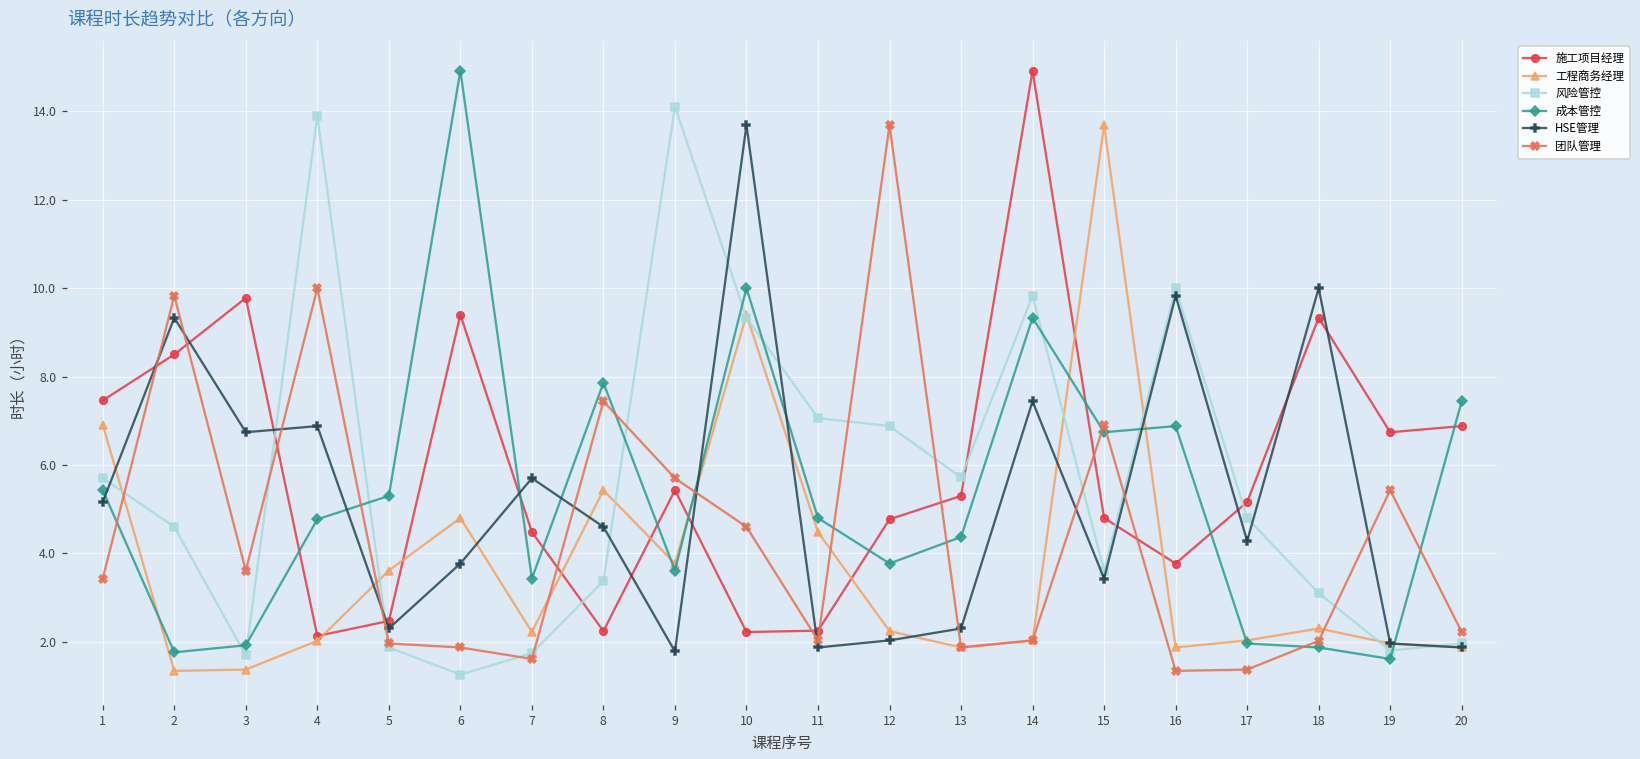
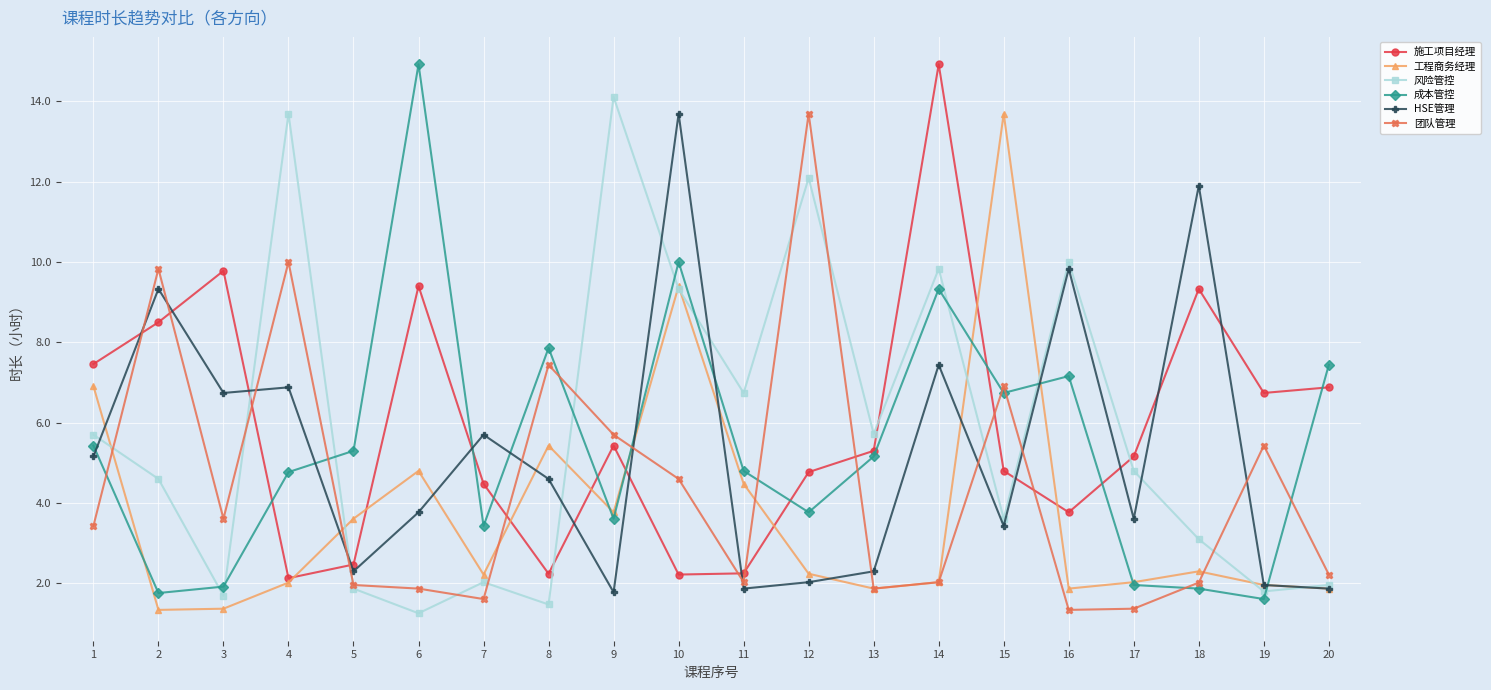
风险管控, 4: 13.9 -> 13.7
风险管控, 7: 1.7 -> 2.0
风险管控, 8: 3.4 -> 1.5
风险管控, 11: 7.1 -> 6.7
风险管控, 12: 6.9 -> 12.1
成本管控, 13: 4.4 -> 5.2
成本管控, 16: 6.9 -> 7.2
HSE管理, 17: 4.3 -> 3.6
HSE管理, 18: 10.0 -> 11.9
